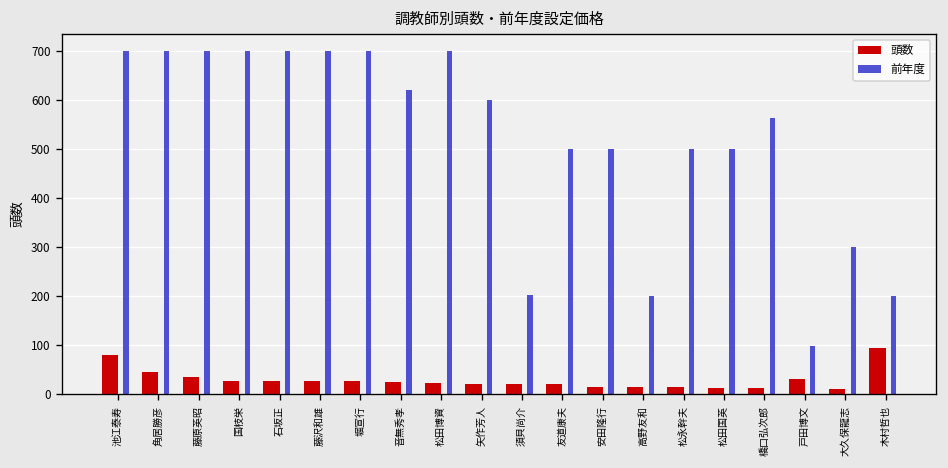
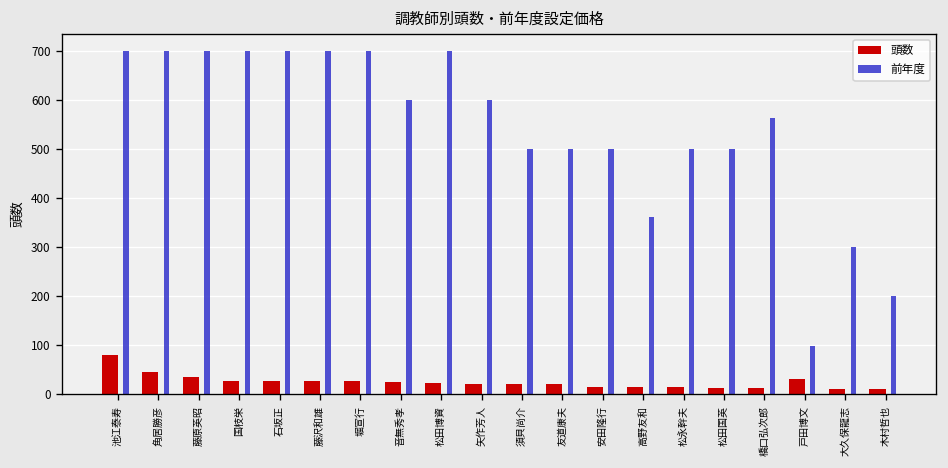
前年度, 音無秀孝: 620 -> 600
前年度, 須貝尚介: 200 -> 500
前年度, 高野友和: 200 -> 360
頭数, 木村哲也: 100 -> 10
